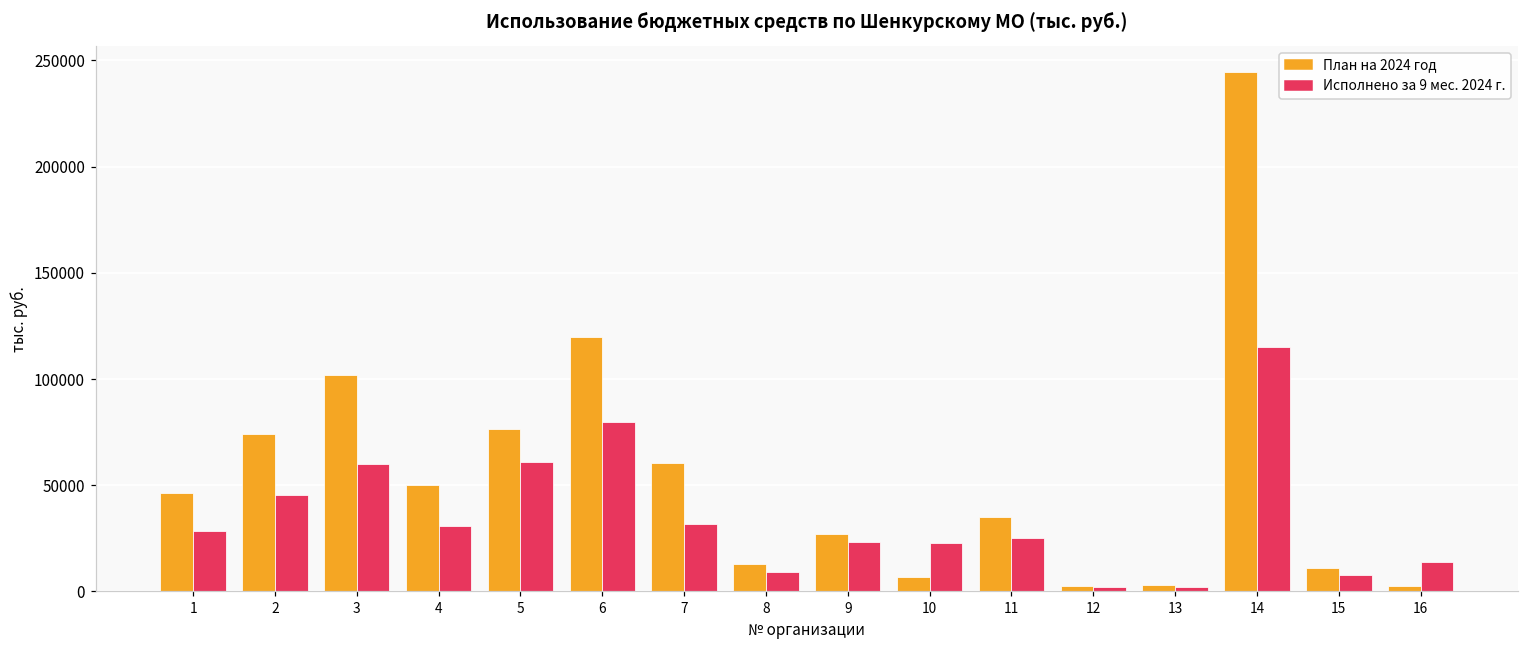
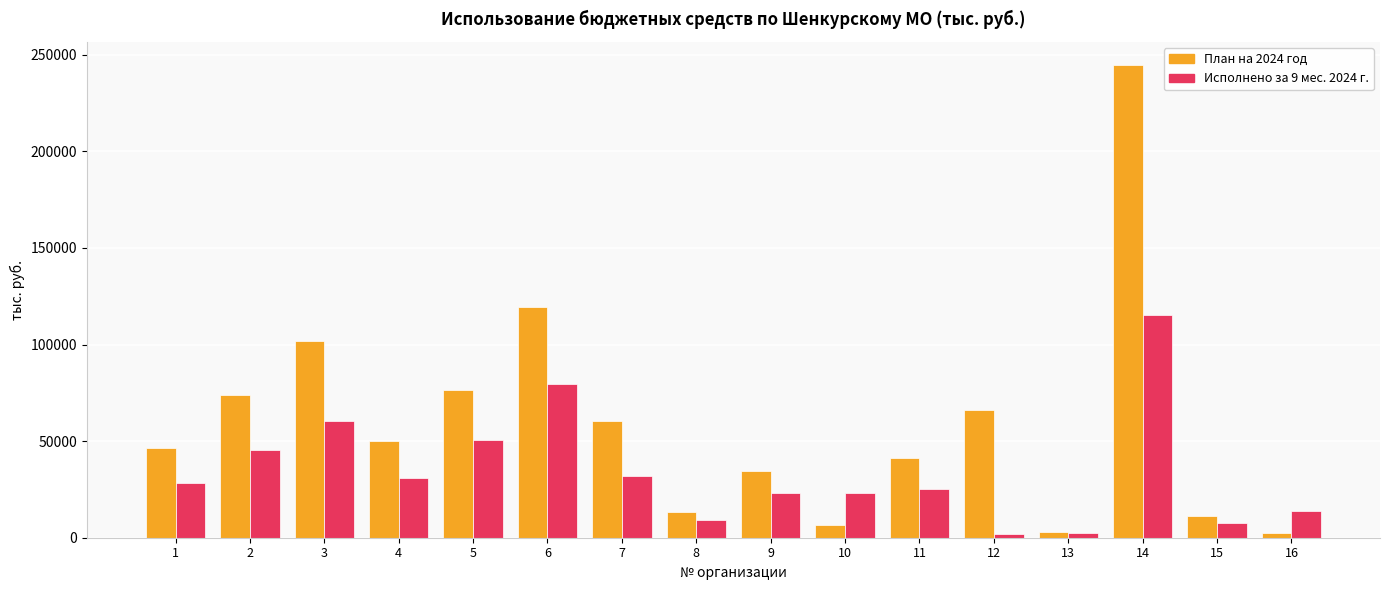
Исполнено за 9 мес. 2024 г., 5: 61000 -> 51000
План на 2024 год, 9: 27000 -> 35000
План на 2024 год, 11: 35000 -> 41000
План на 2024 год, 12: 3000 -> 66000
